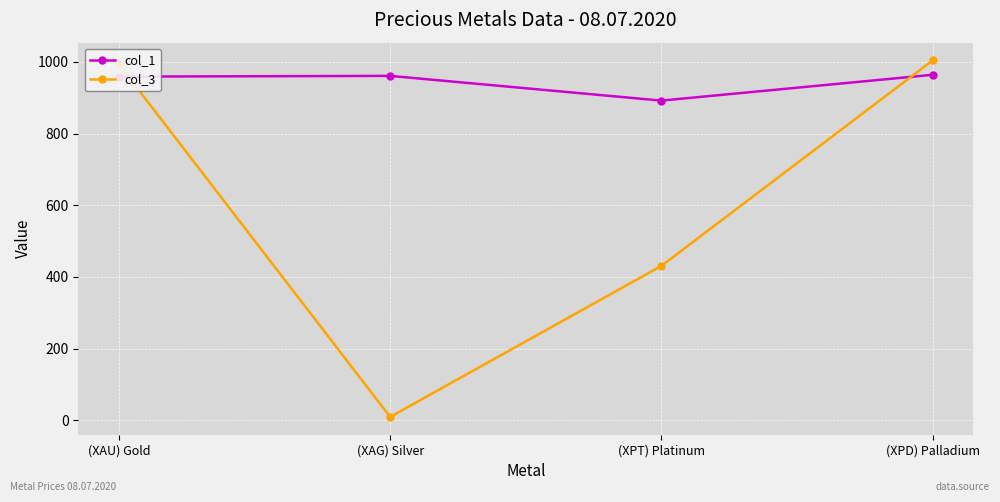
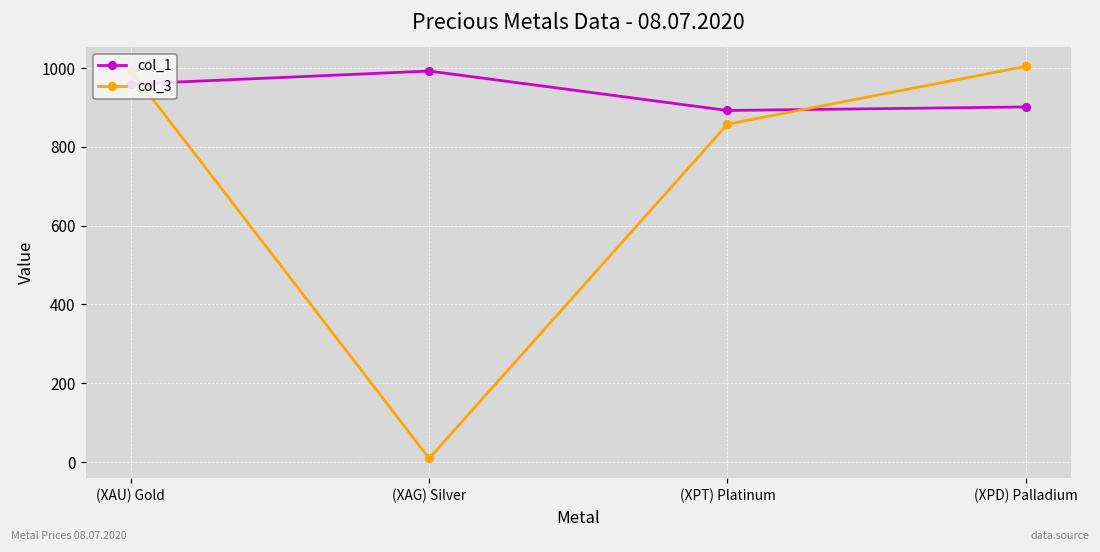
col_1, (XAG) Silver: 960 -> 990
col_3, (XPT) Platinum: 430 -> 860
col_1, (XPD) Palladium: 960 -> 900
